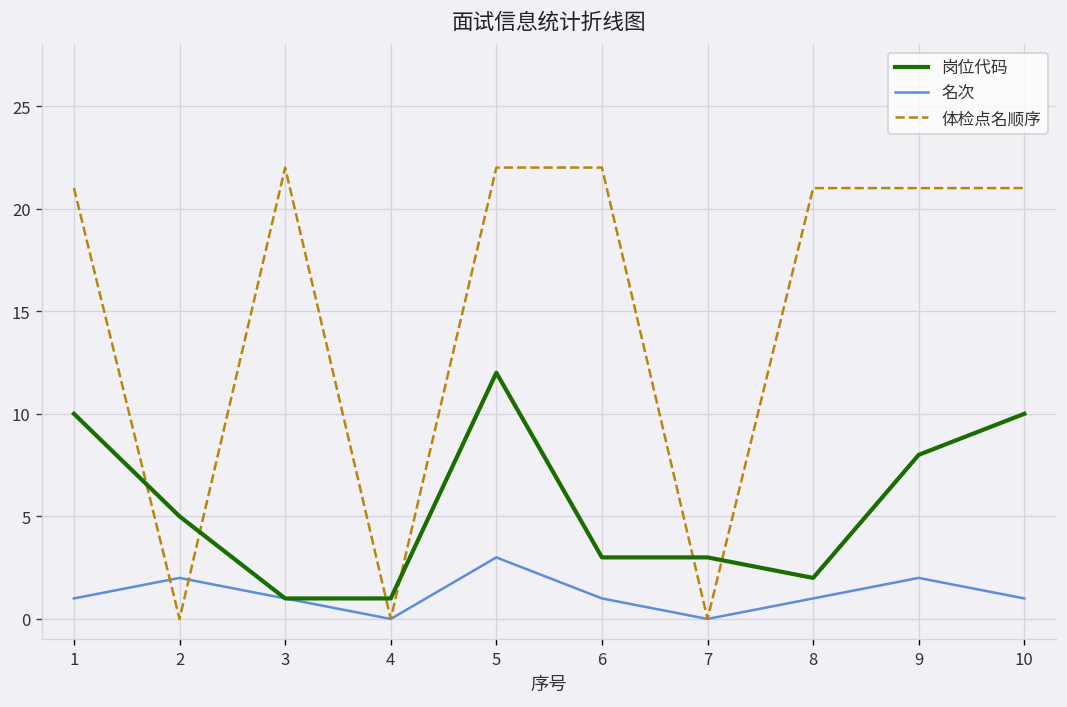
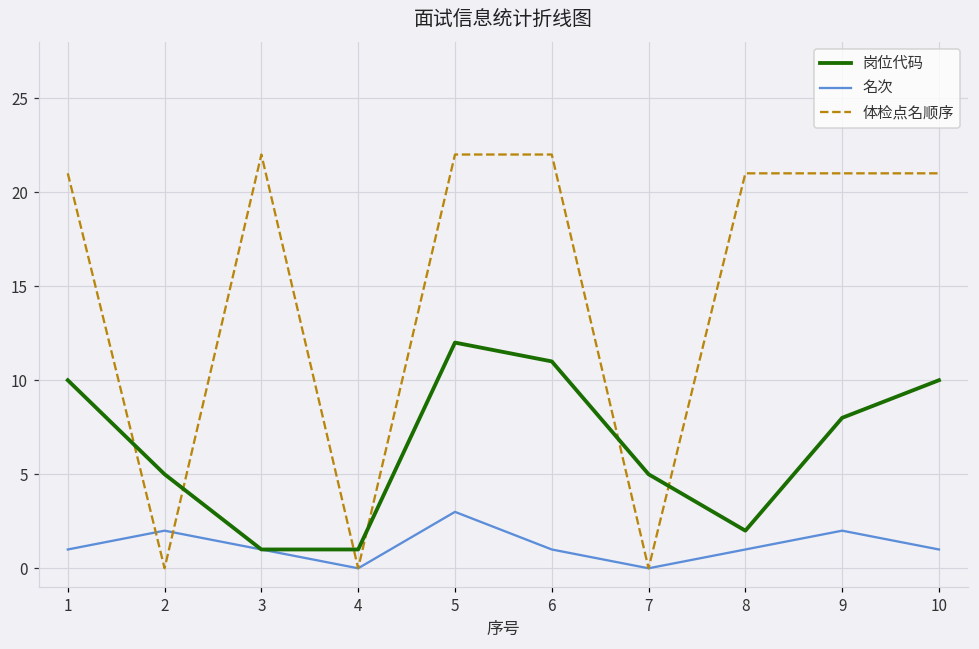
岗位代码, 6: 3 -> 11
岗位代码, 7: 3 -> 5
